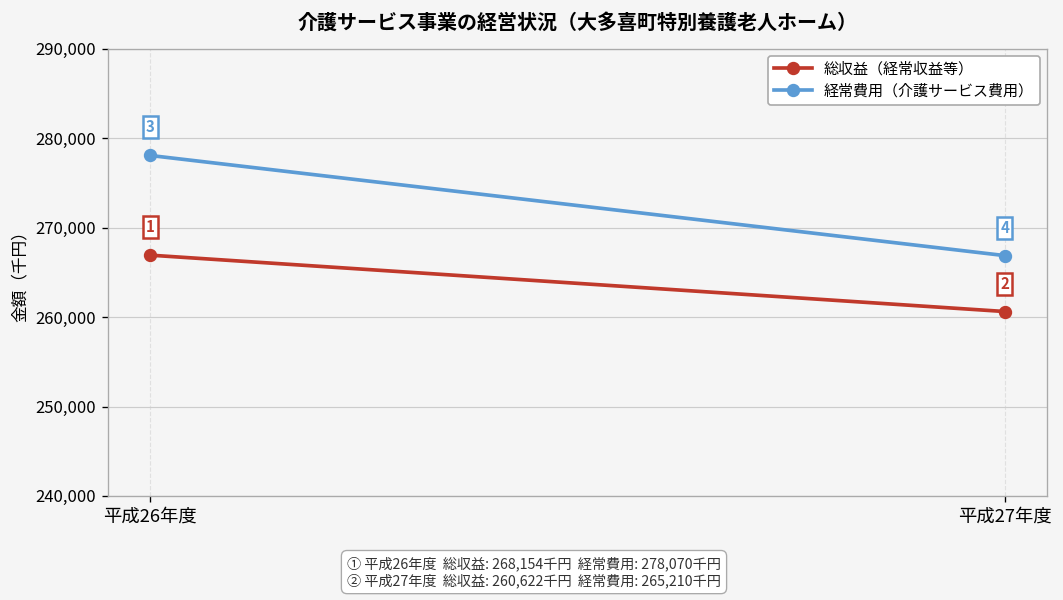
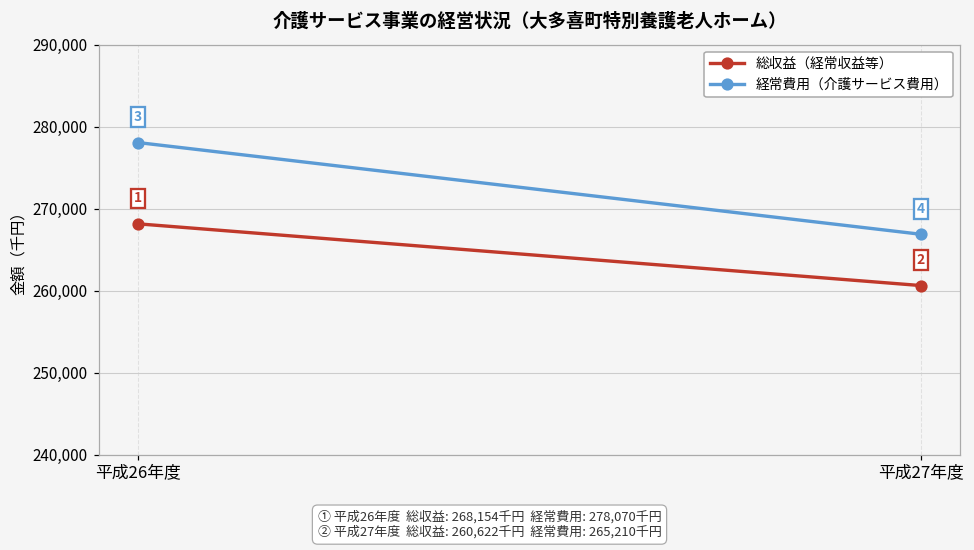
総収益（経常収益等）, 平成26年度: 267,000 -> 268,000
